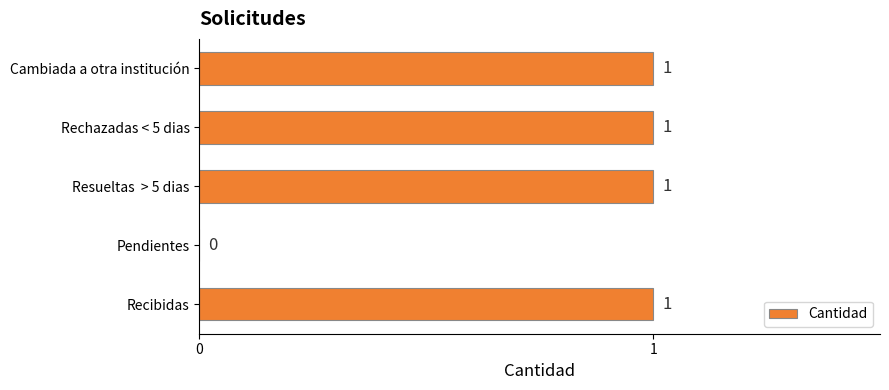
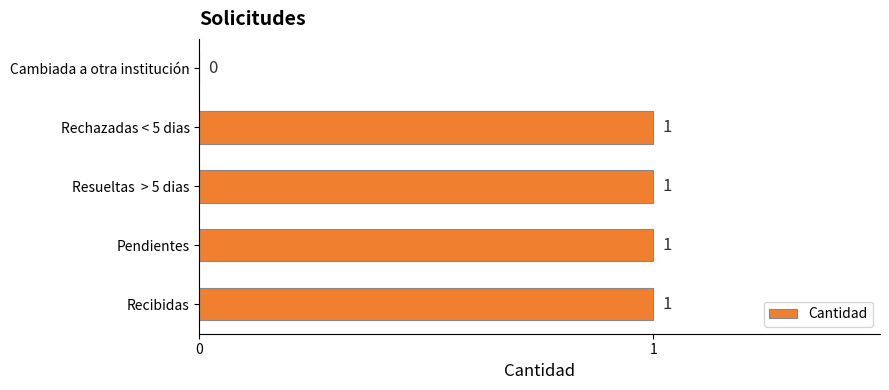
Cambiada a otra institución: 1 -> 0
Pendientes: 0 -> 1
